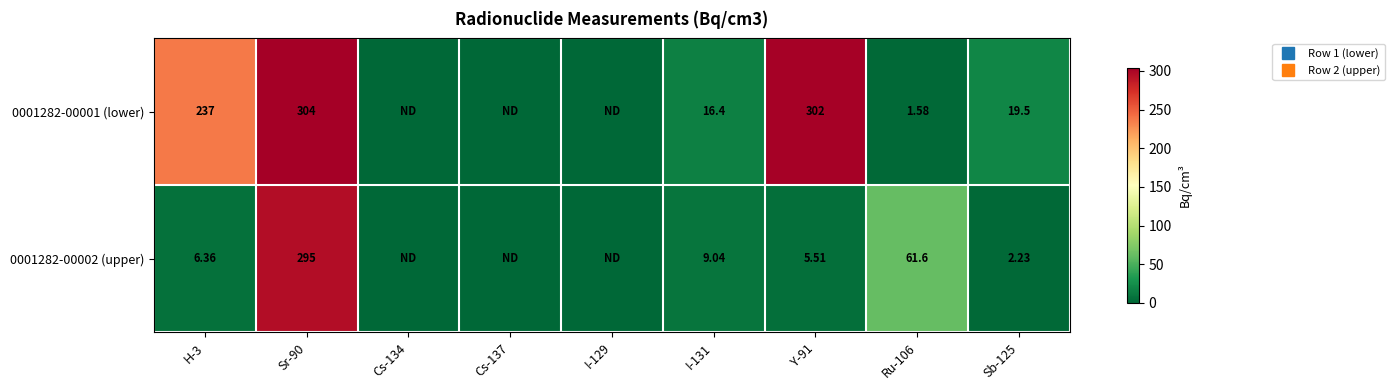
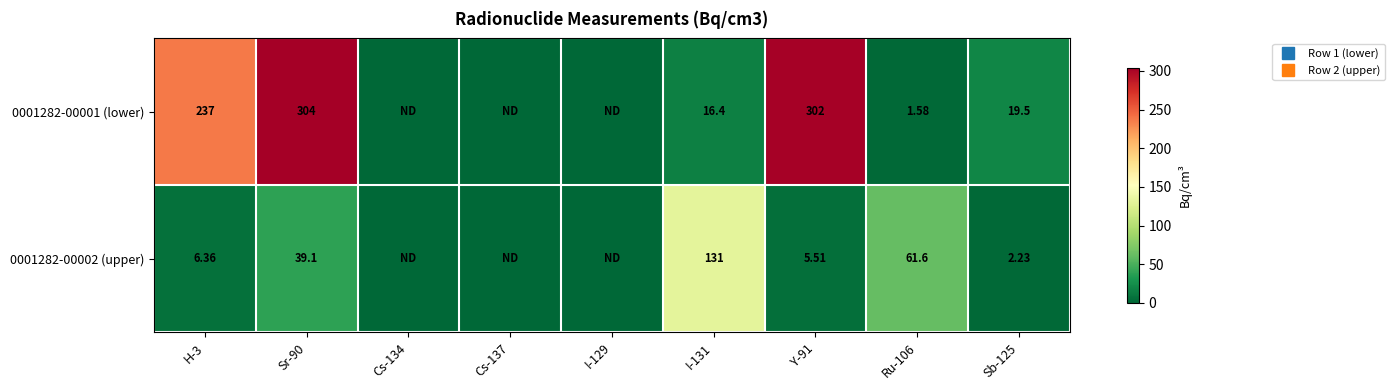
0001282-00002 (upper), Sr-90: 295 -> 39.1
0001282-00002 (upper), I-131: 9.04 -> 131
